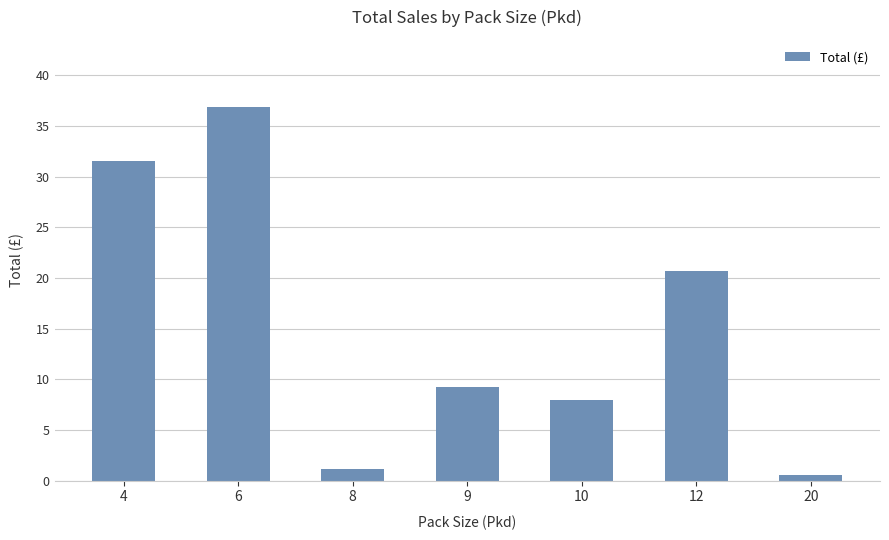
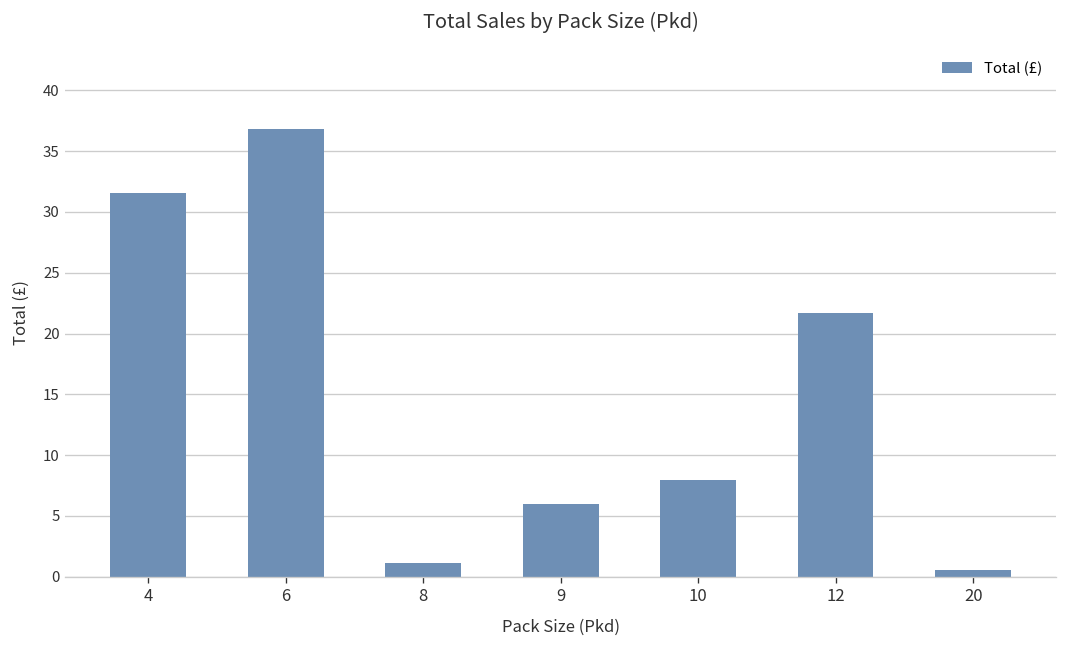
9: 9.3 -> 6.0
12: 20.7 -> 21.7
